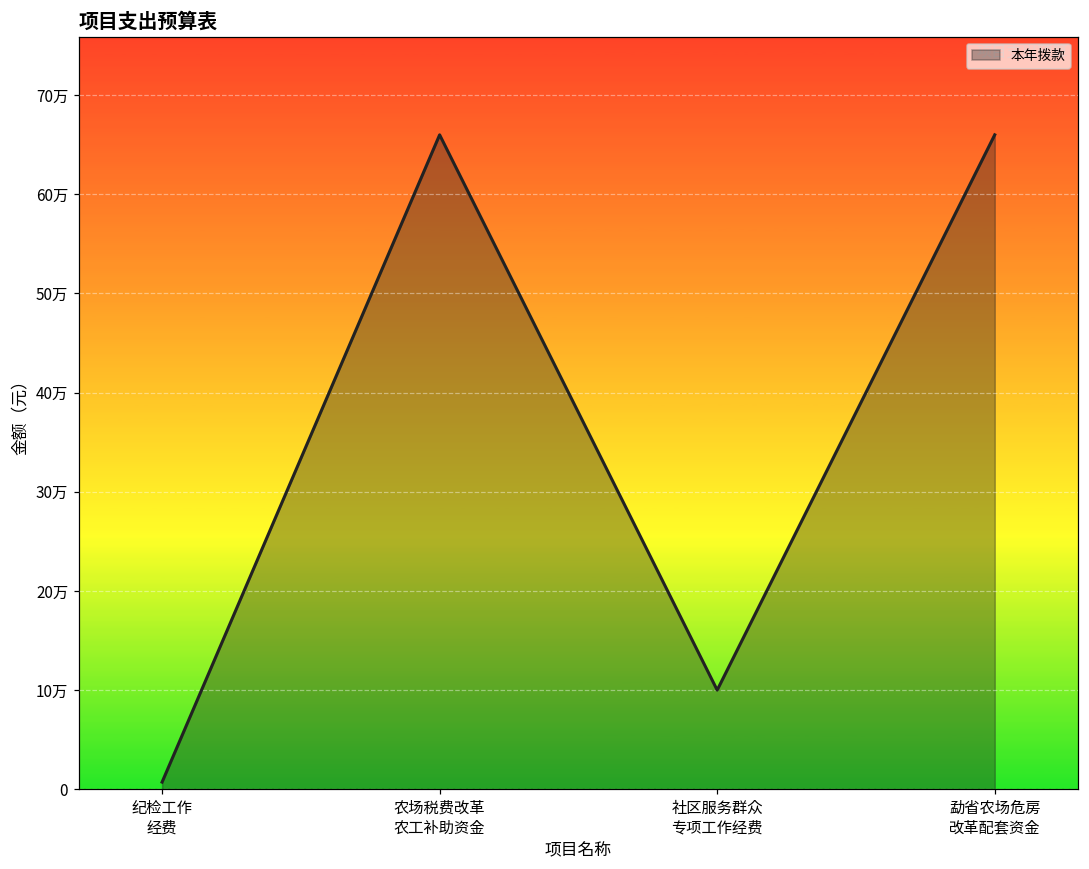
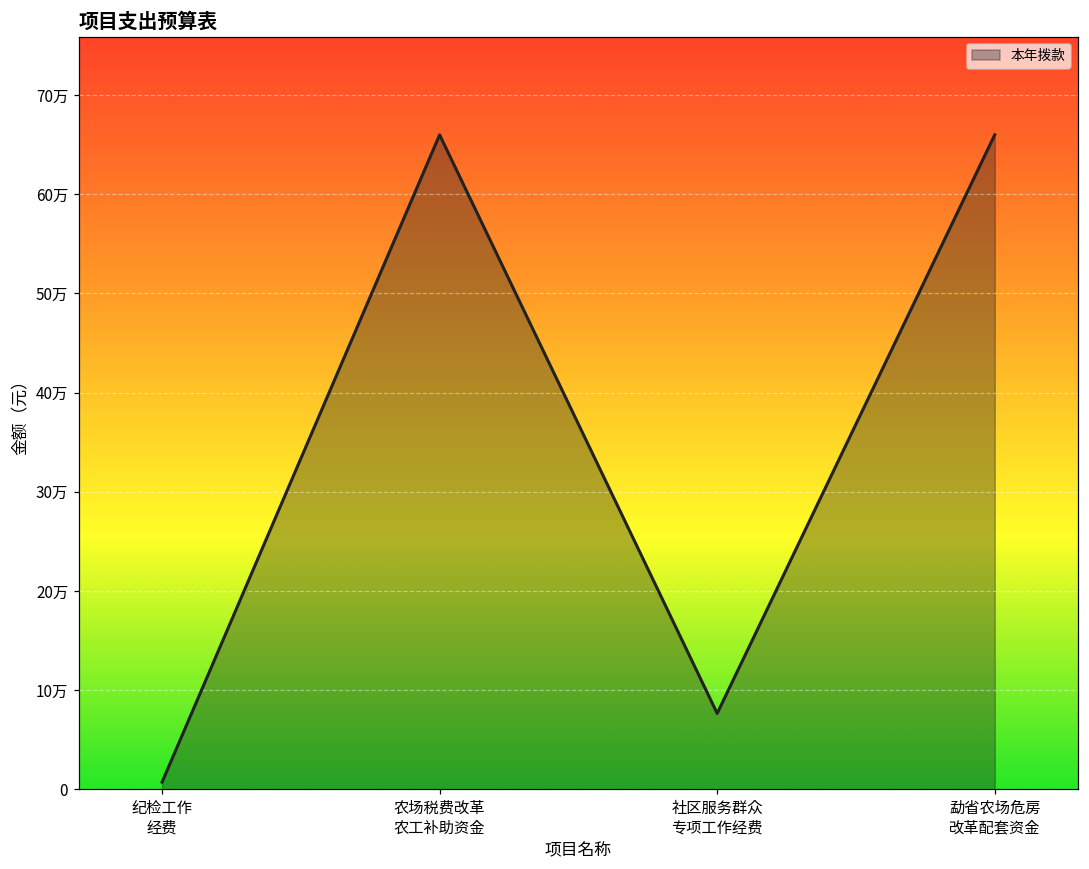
社区服务群众 专项工作经费: 10万 -> 8万
